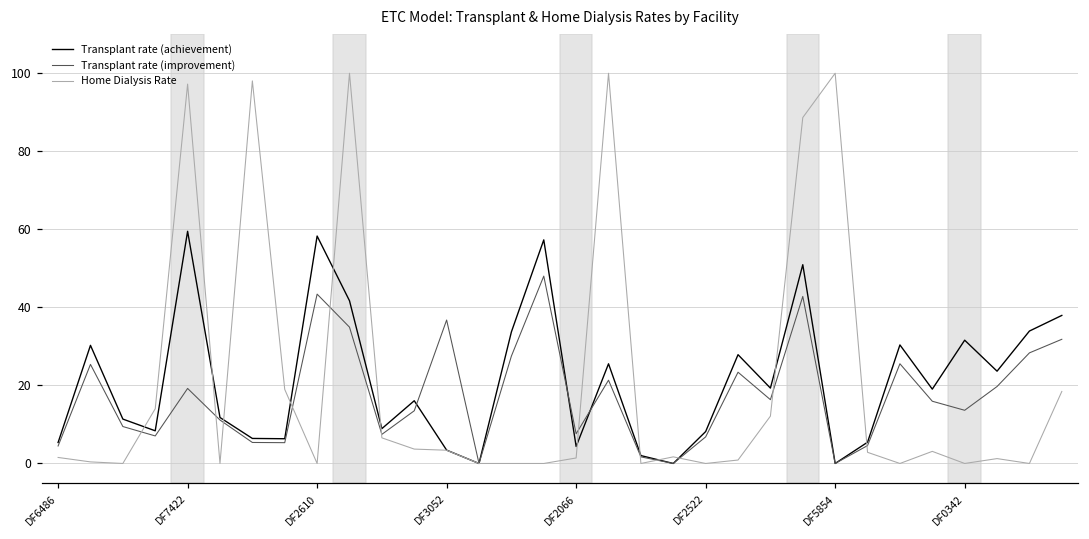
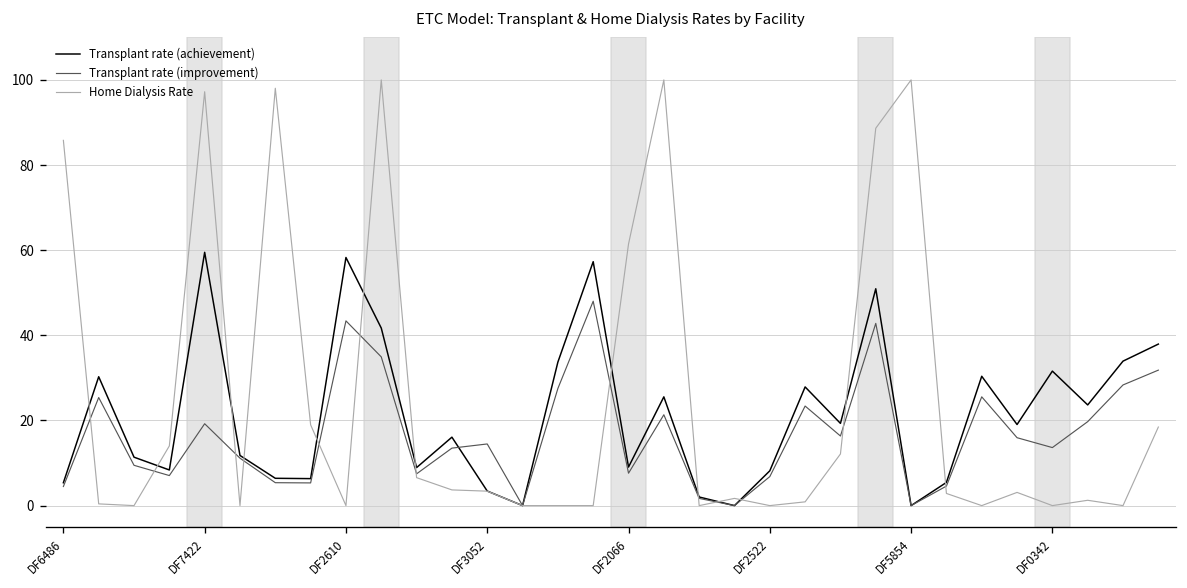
Home Dialysis Rate, DF6486: 2 -> 86
Transplant rate (improvement), DF3052: 37 -> 14
Transplant rate (achievement), DF2066: 4 -> 9
Home Dialysis Rate, DF2066: 1 -> 61
